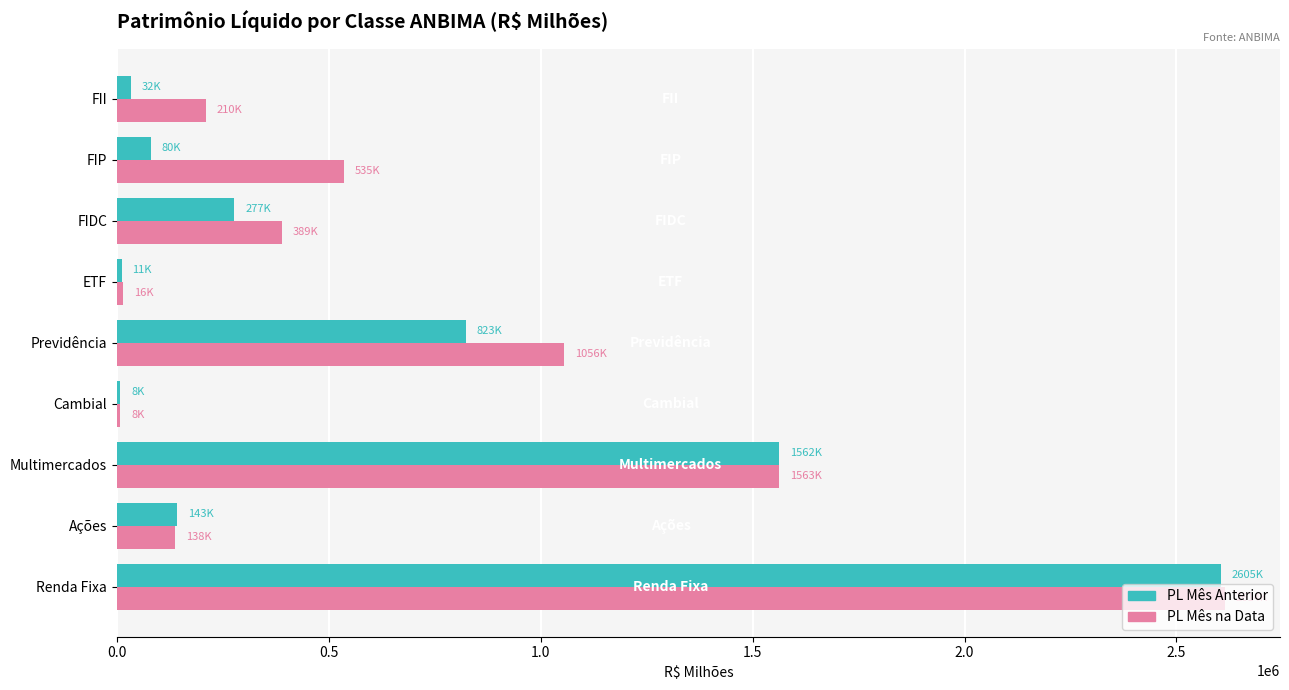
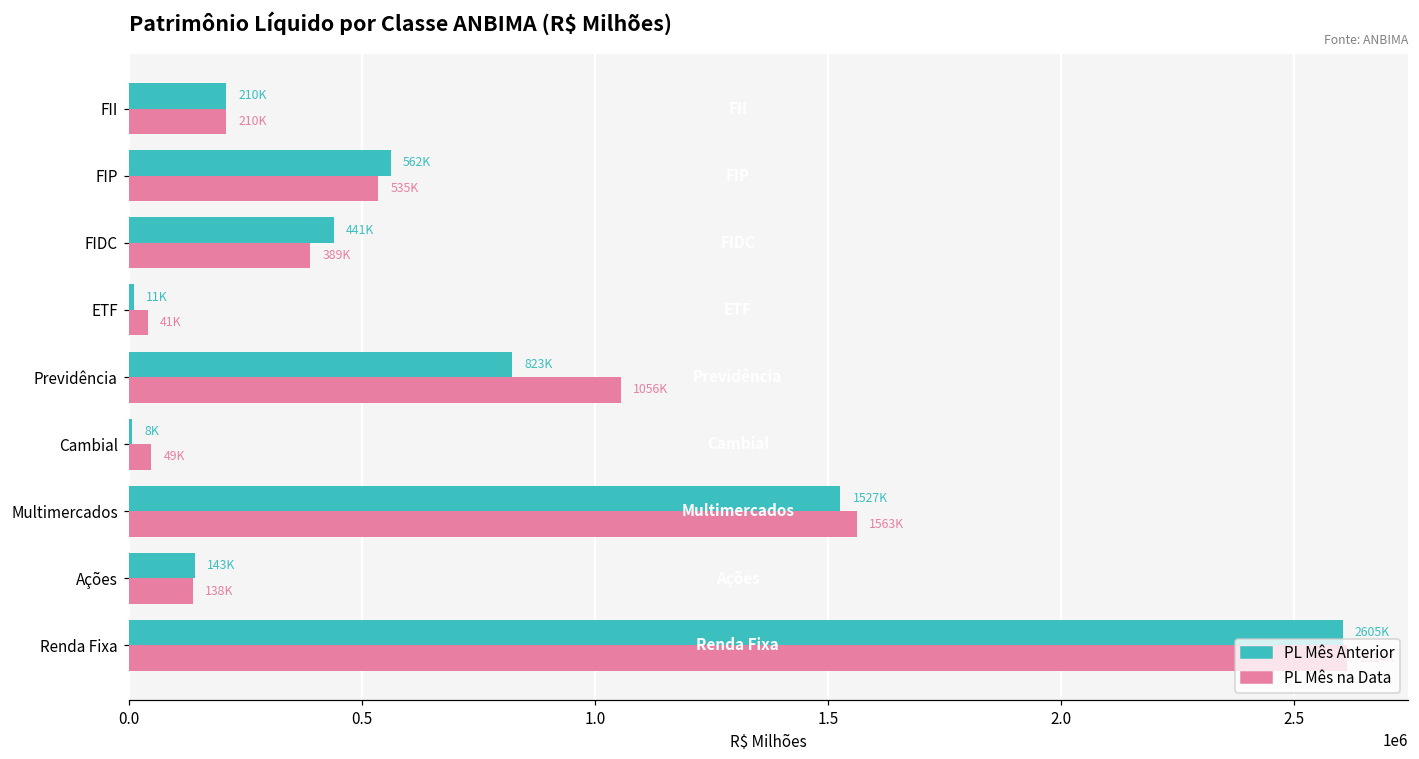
PL Mês Anterior, FII: 32K -> 210K
PL Mês Anterior, FIP: 80K -> 562K
PL Mês Anterior, FIDC: 277K -> 441K
PL Mês na Data, ETF: 16K -> 41K
PL Mês na Data, Cambial: 8K -> 49K
PL Mês Anterior, Multimercados: 1562K -> 1527K
